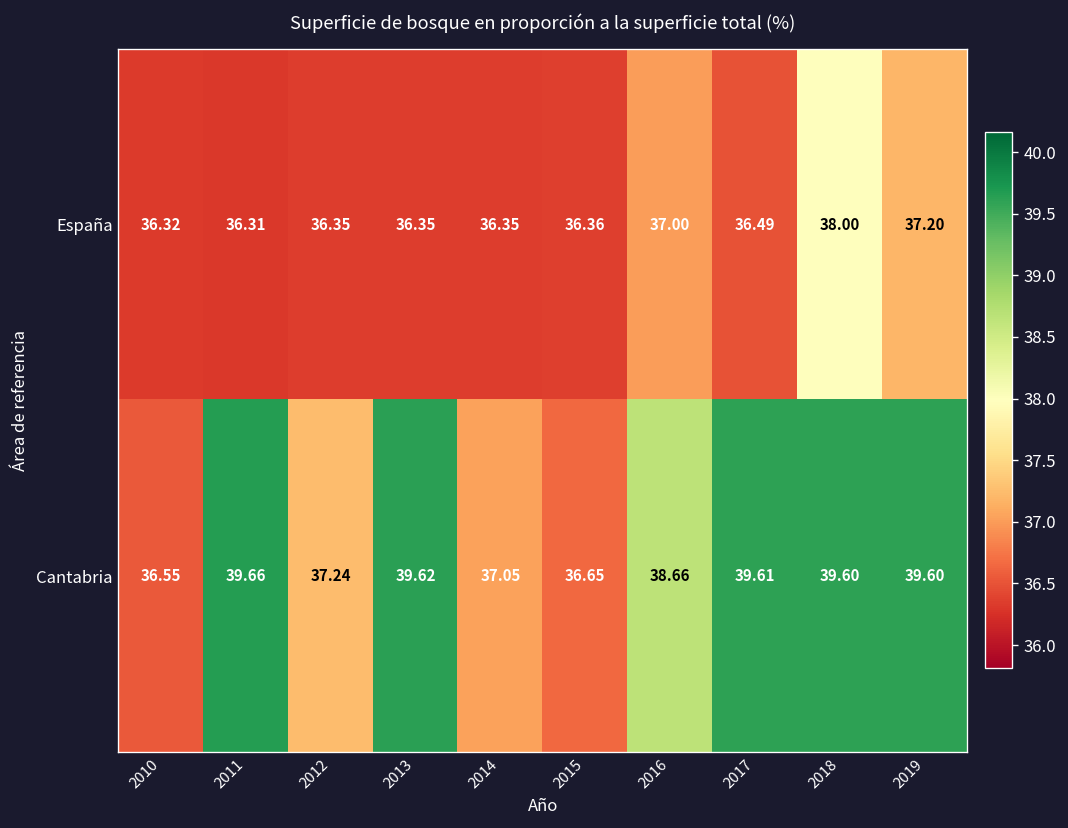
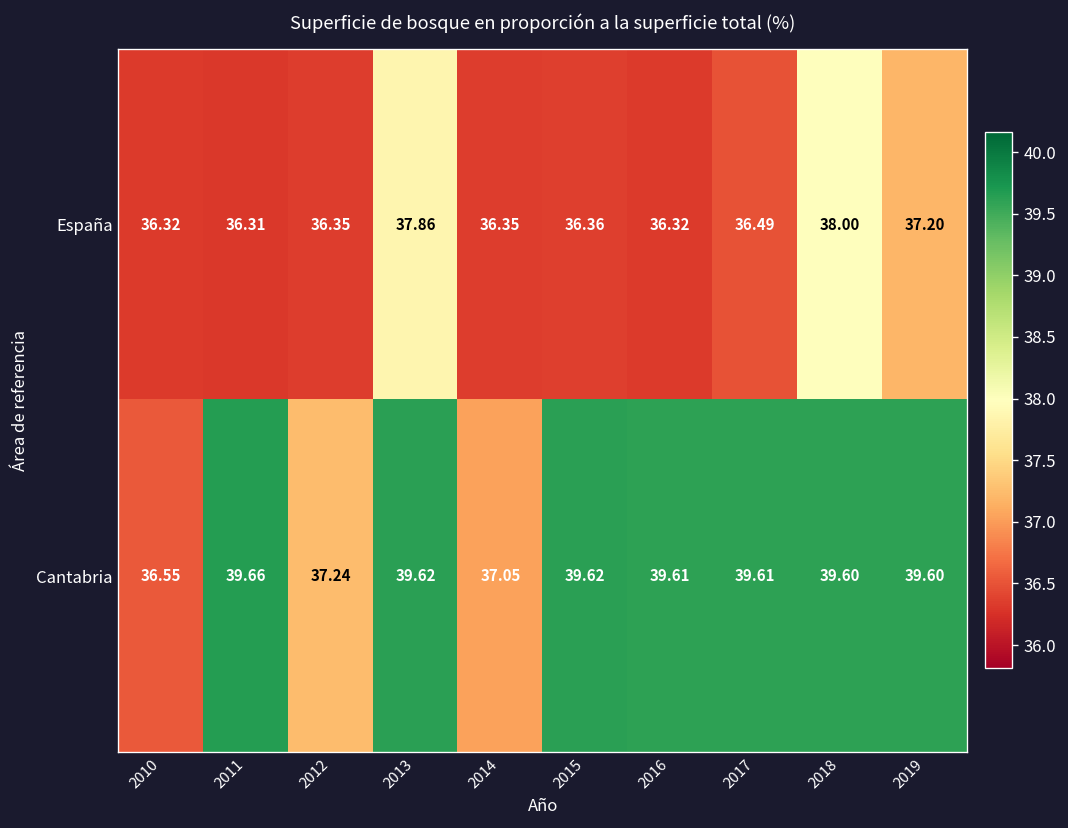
España, 2013: 36.35 -> 37.86
España, 2016: 37.00 -> 36.32
Cantabria, 2015: 36.65 -> 39.62
Cantabria, 2016: 38.66 -> 39.61
